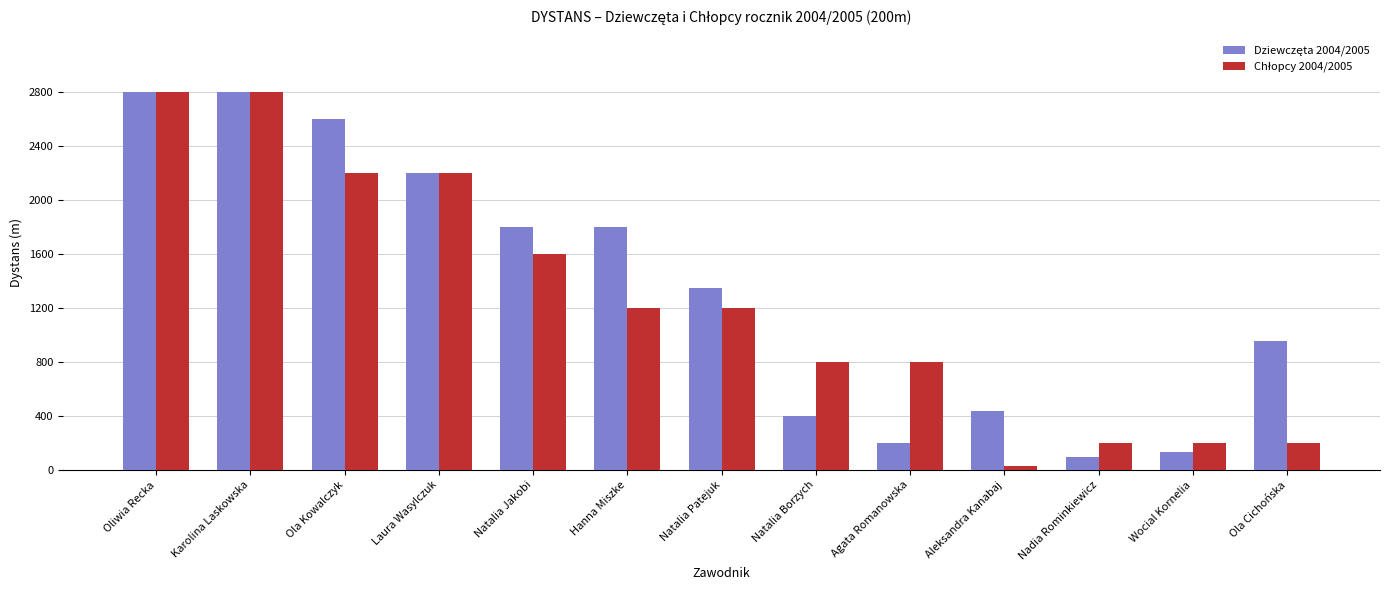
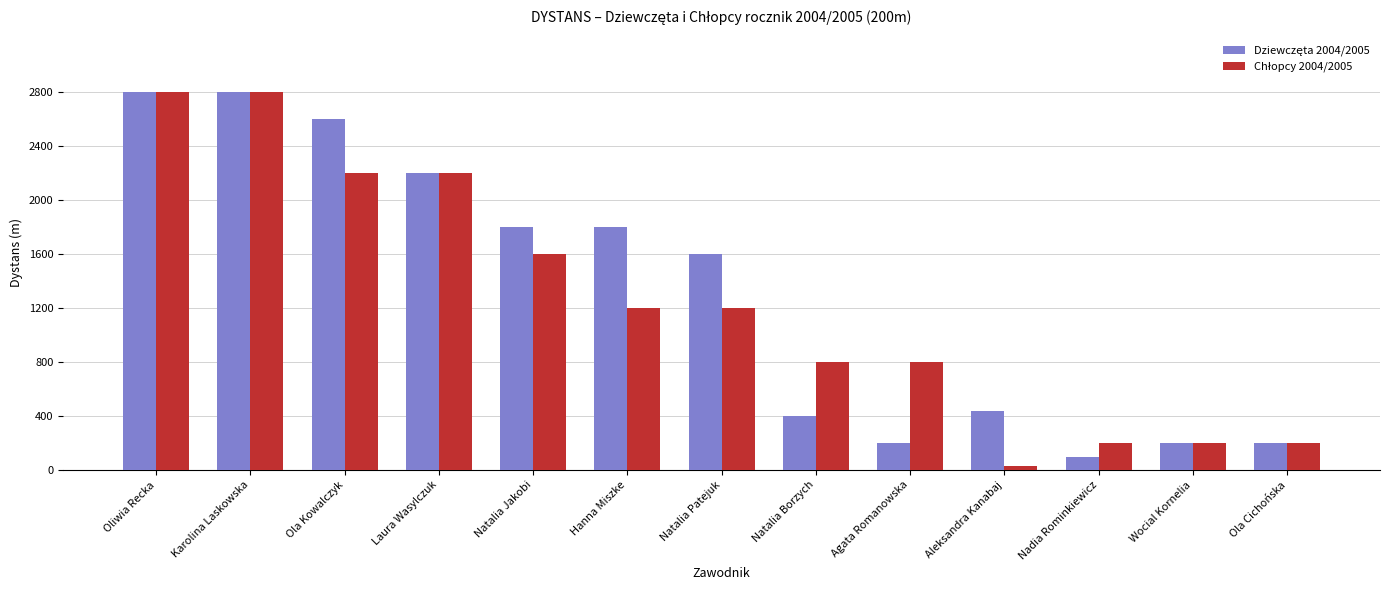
Dziewczęta 2004/2005, Natalia Patejuk: 1350 -> 1600
Dziewczęta 2004/2005, Wocial Kornelia: 130 -> 200
Dziewczęta 2004/2005, Ola Cichońska: 950 -> 200
